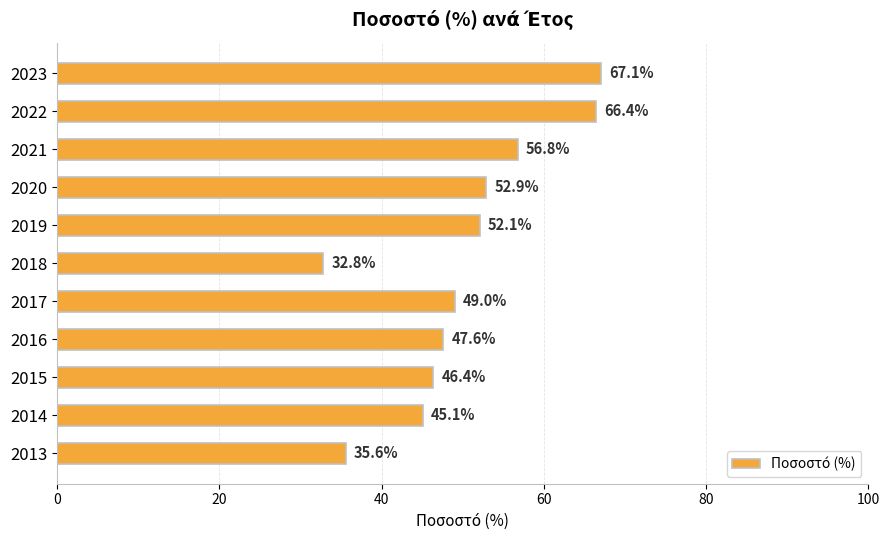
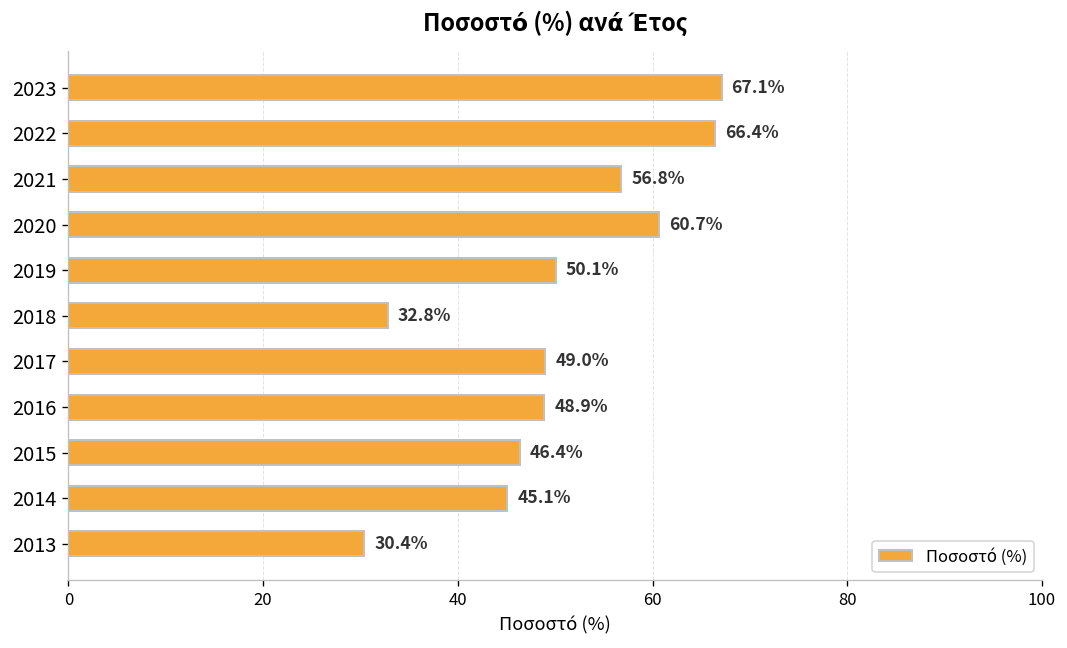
2020: 52.9% -> 60.7%
2019: 52.1% -> 50.1%
2016: 47.6% -> 48.9%
2013: 35.6% -> 30.4%
